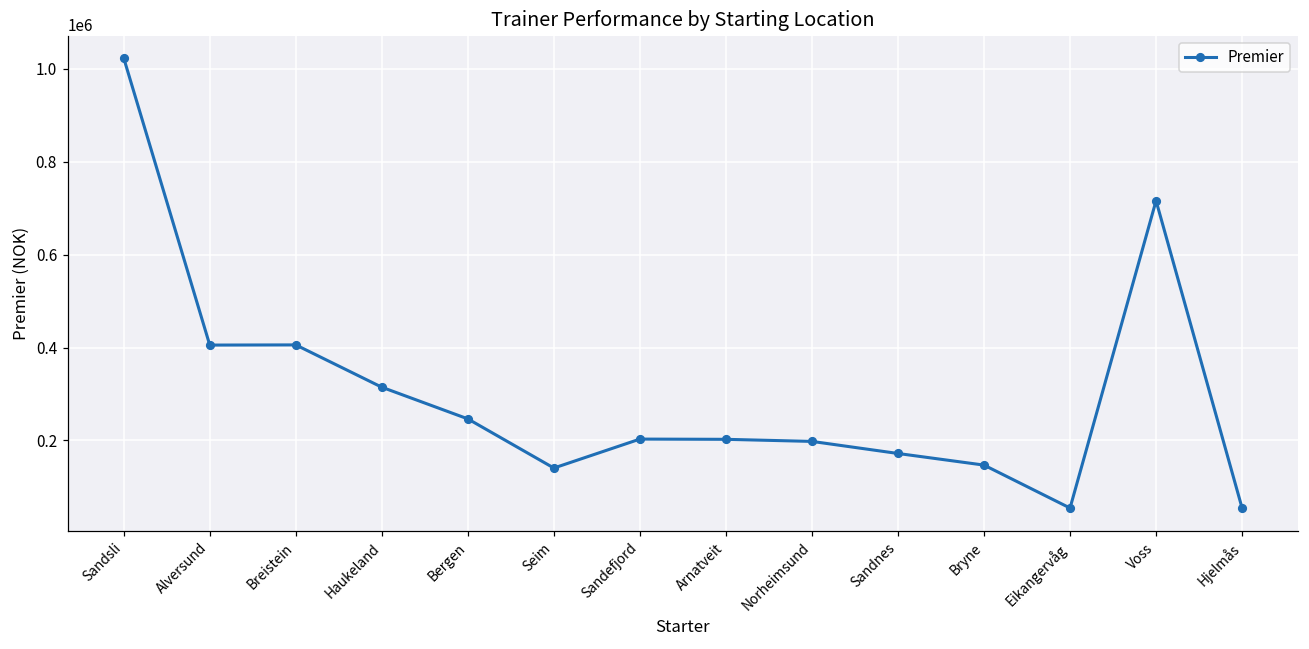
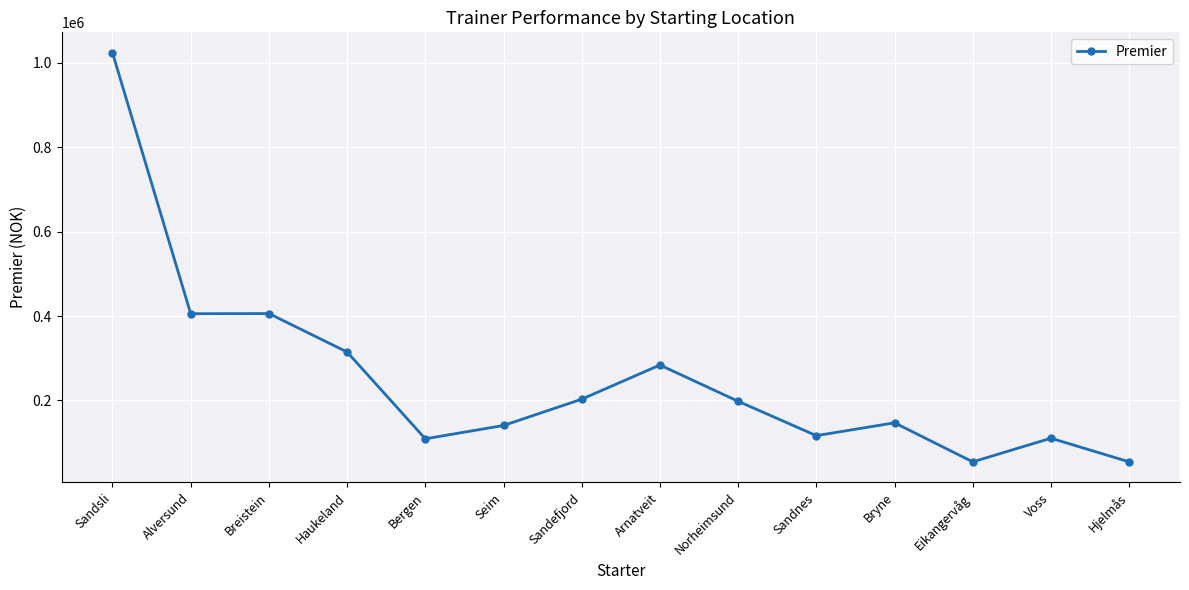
Bergen: 250000 -> 110000
Arnatveit: 200000 -> 280000
Sandnes: 170000 -> 120000
Voss: 720000 -> 110000
